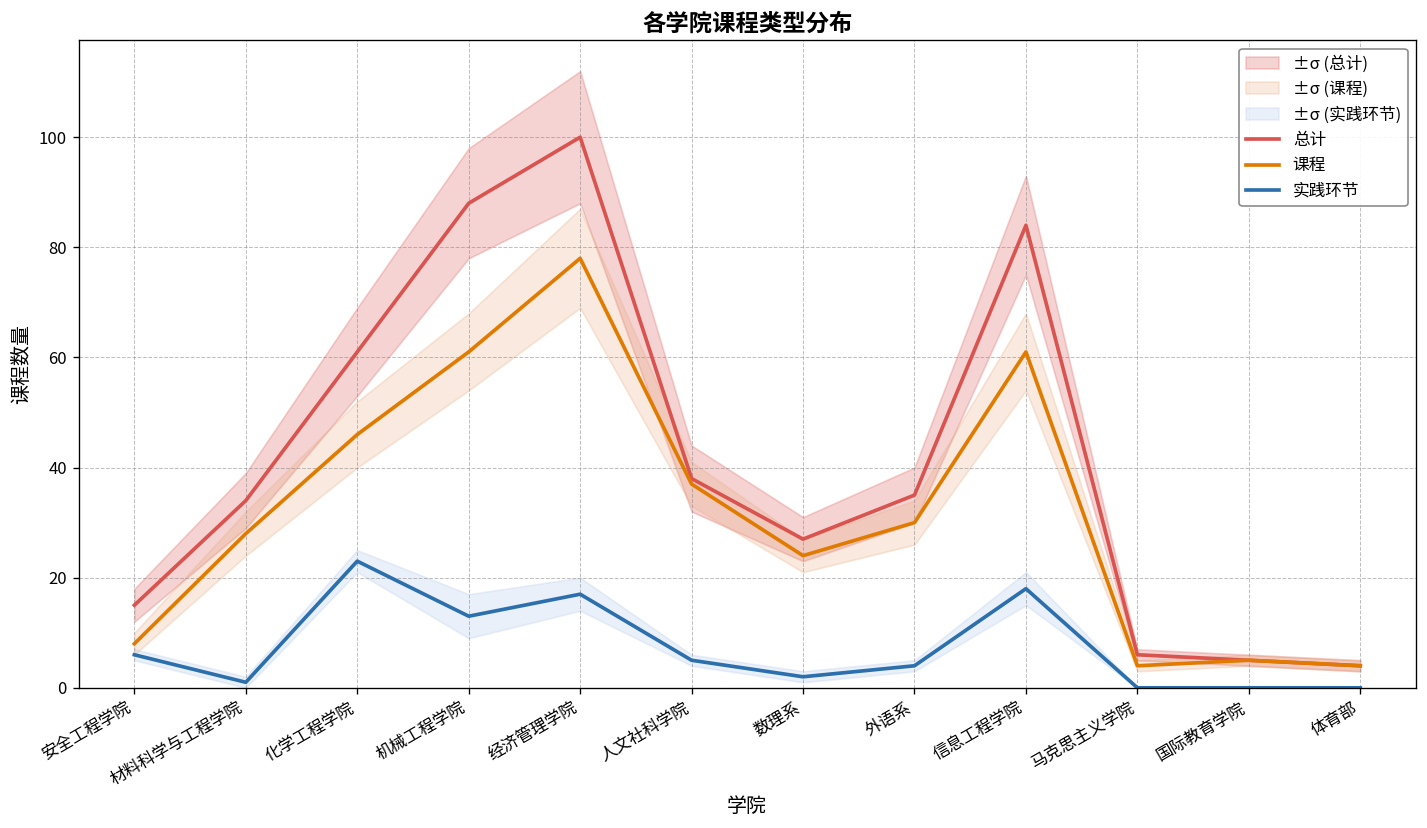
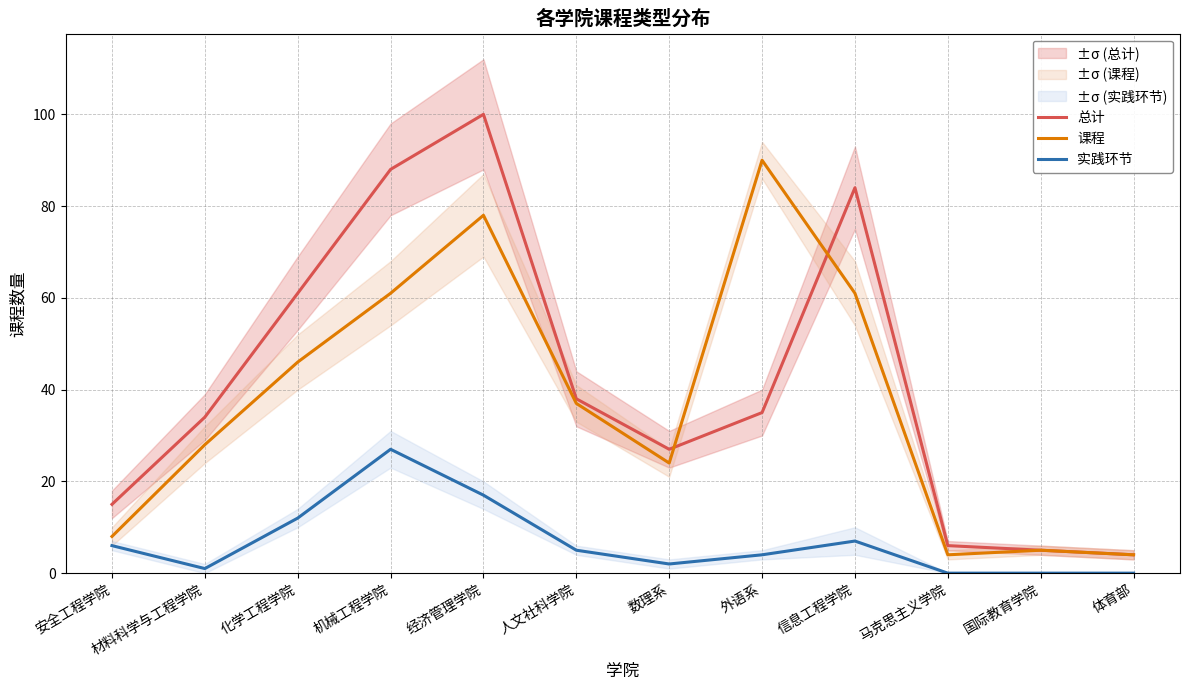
实践环节, 化学工程学院: 23 -> 12
实践环节, 机械工程学院: 13 -> 27
课程, 外语系: 30 -> 90
实践环节, 信息工程学院: 18 -> 7
